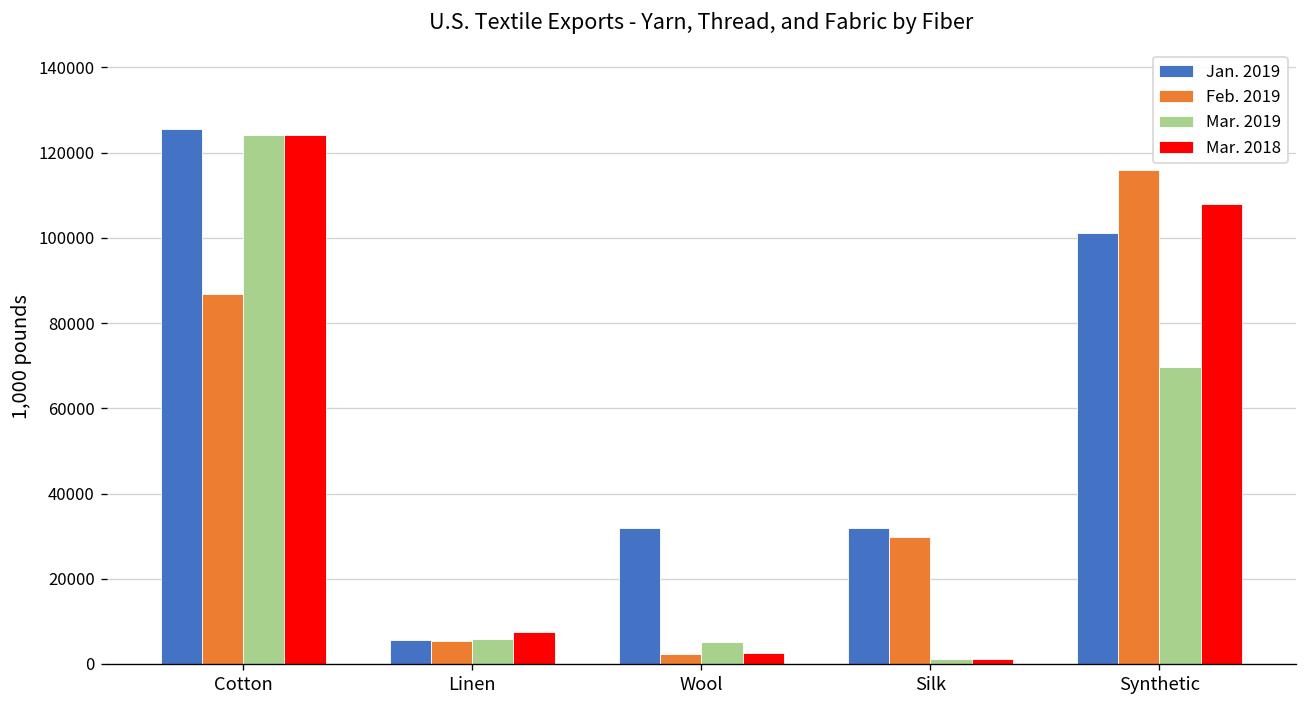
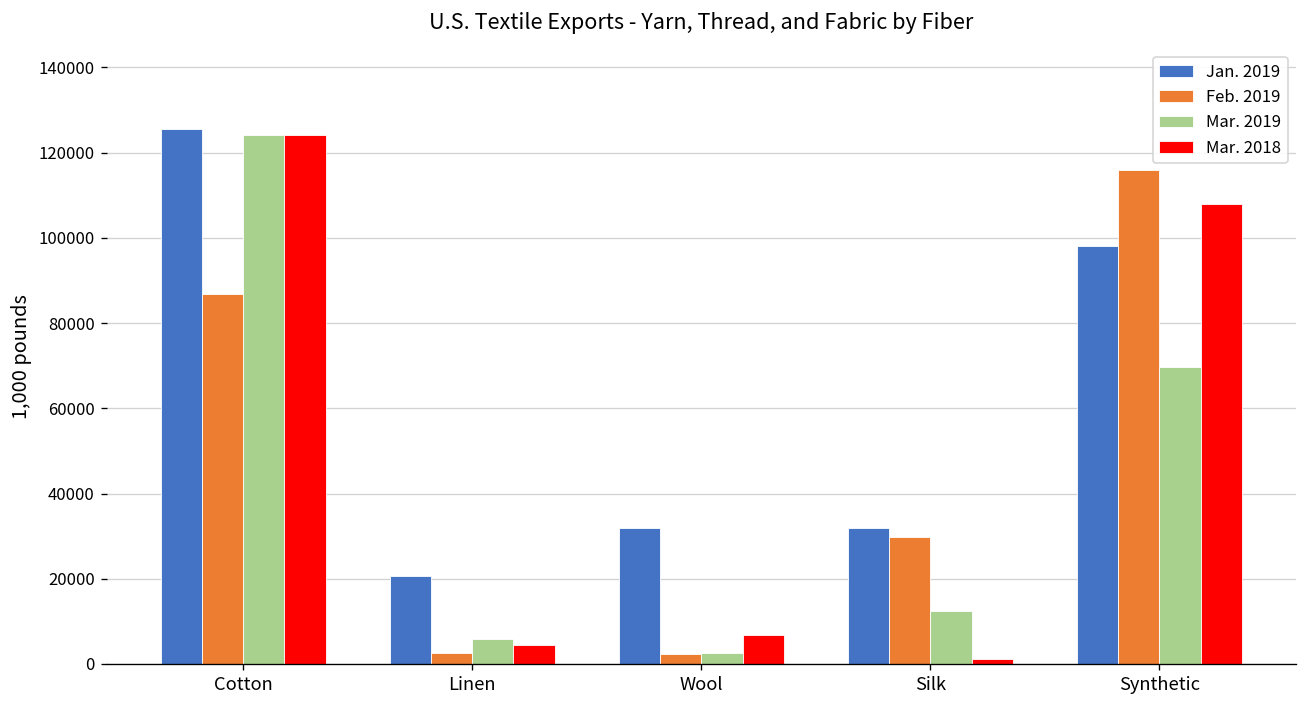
Jan. 2019, Linen: 6000 -> 21000
Feb. 2019, Linen: 5000 -> 3000
Mar. 2018, Linen: 7000 -> 4000
Mar. 2019, Wool: 5000 -> 3000
Mar. 2018, Wool: 2000 -> 7000
Mar. 2019, Silk: 1000 -> 12000
Jan. 2019, Synthetic: 101000 -> 98000
